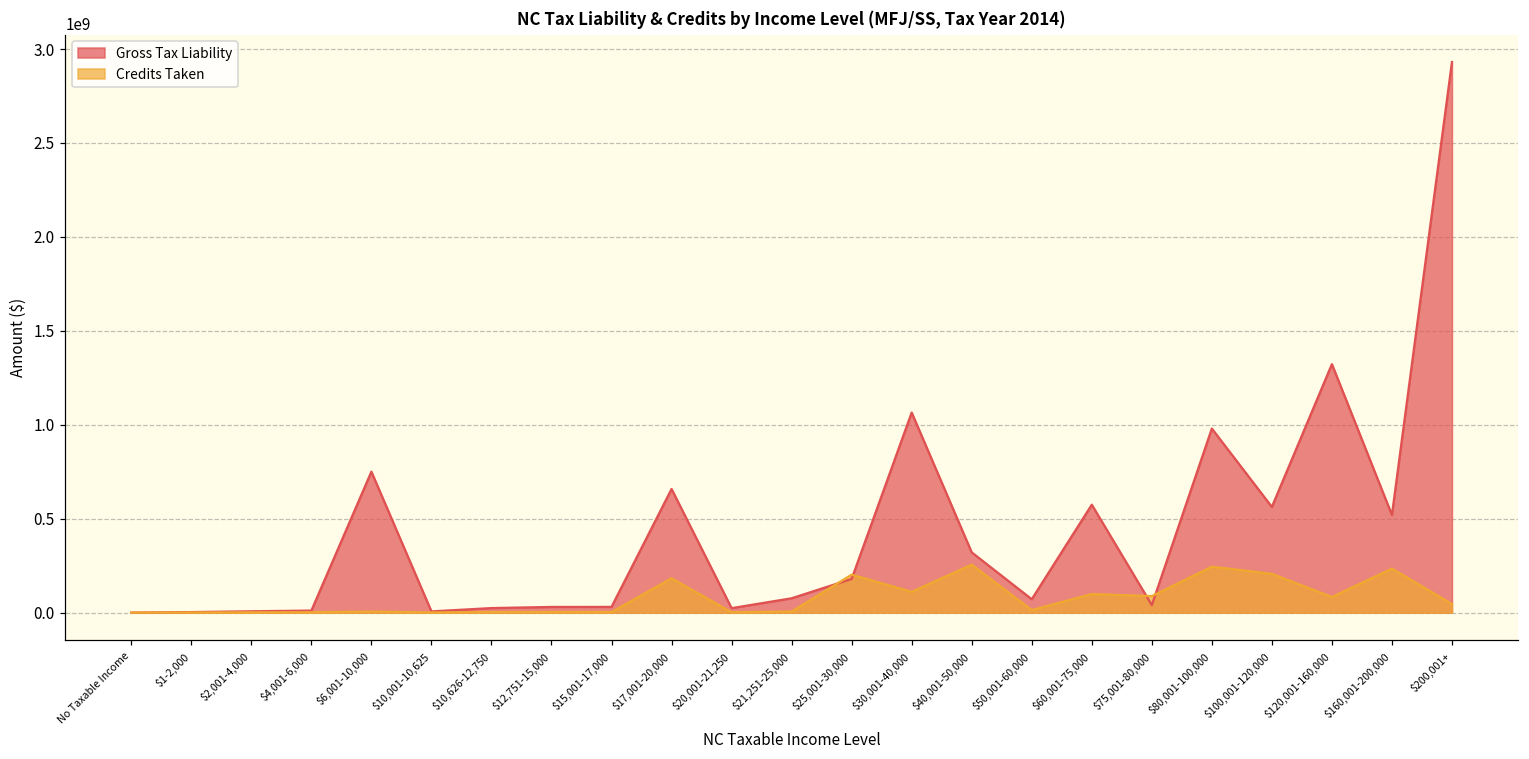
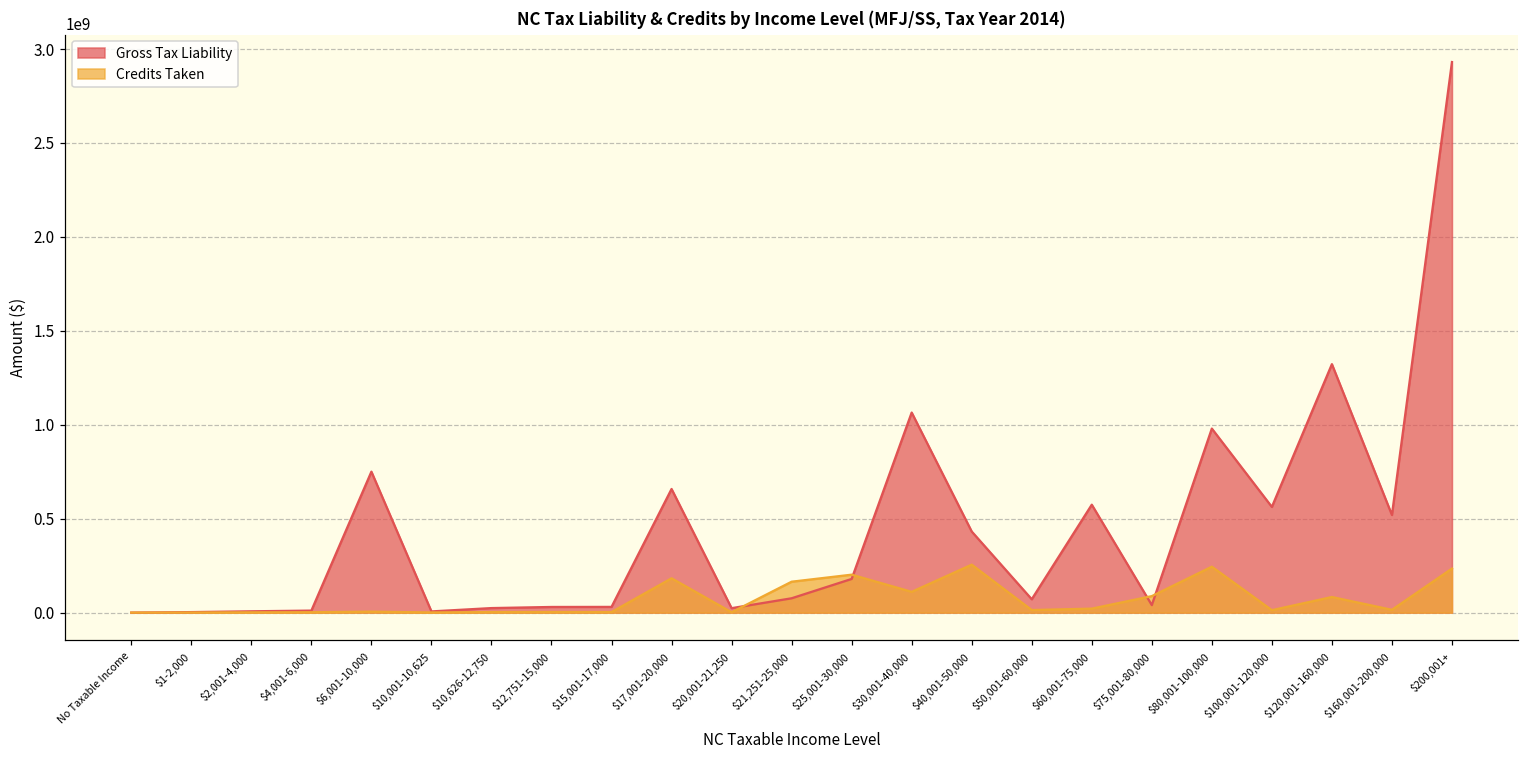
Credits Taken, $21,251-25,000: 10000000 -> 160000000
Gross Tax Liability, $40,001-50,000: 320000000 -> 430000000
Credits Taken, $60,001-75,000: 100000000 -> 20000000
Credits Taken, $100,001-120,000: 210000000 -> 10000000
Credits Taken, $160,001-200,000: 230000000 -> 10000000
Credits Taken, $200,001+: 50000000 -> 230000000
